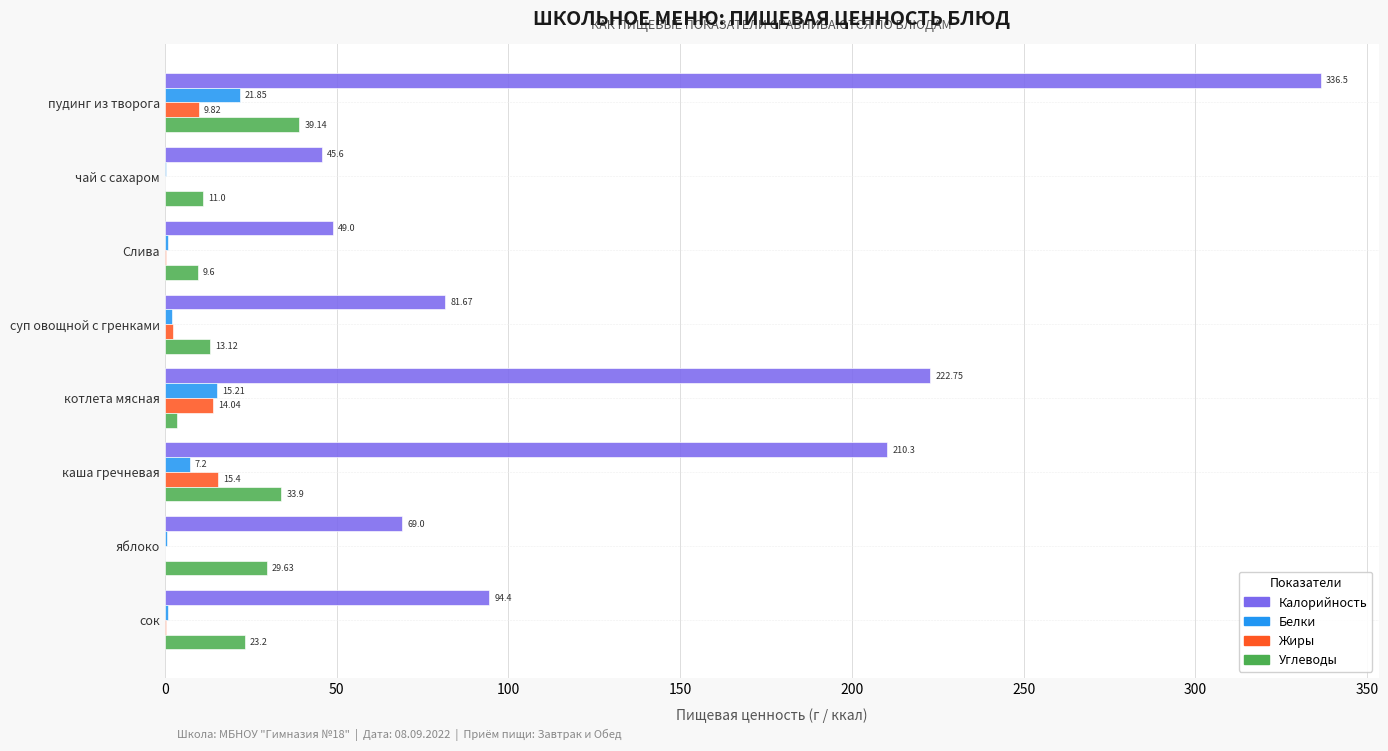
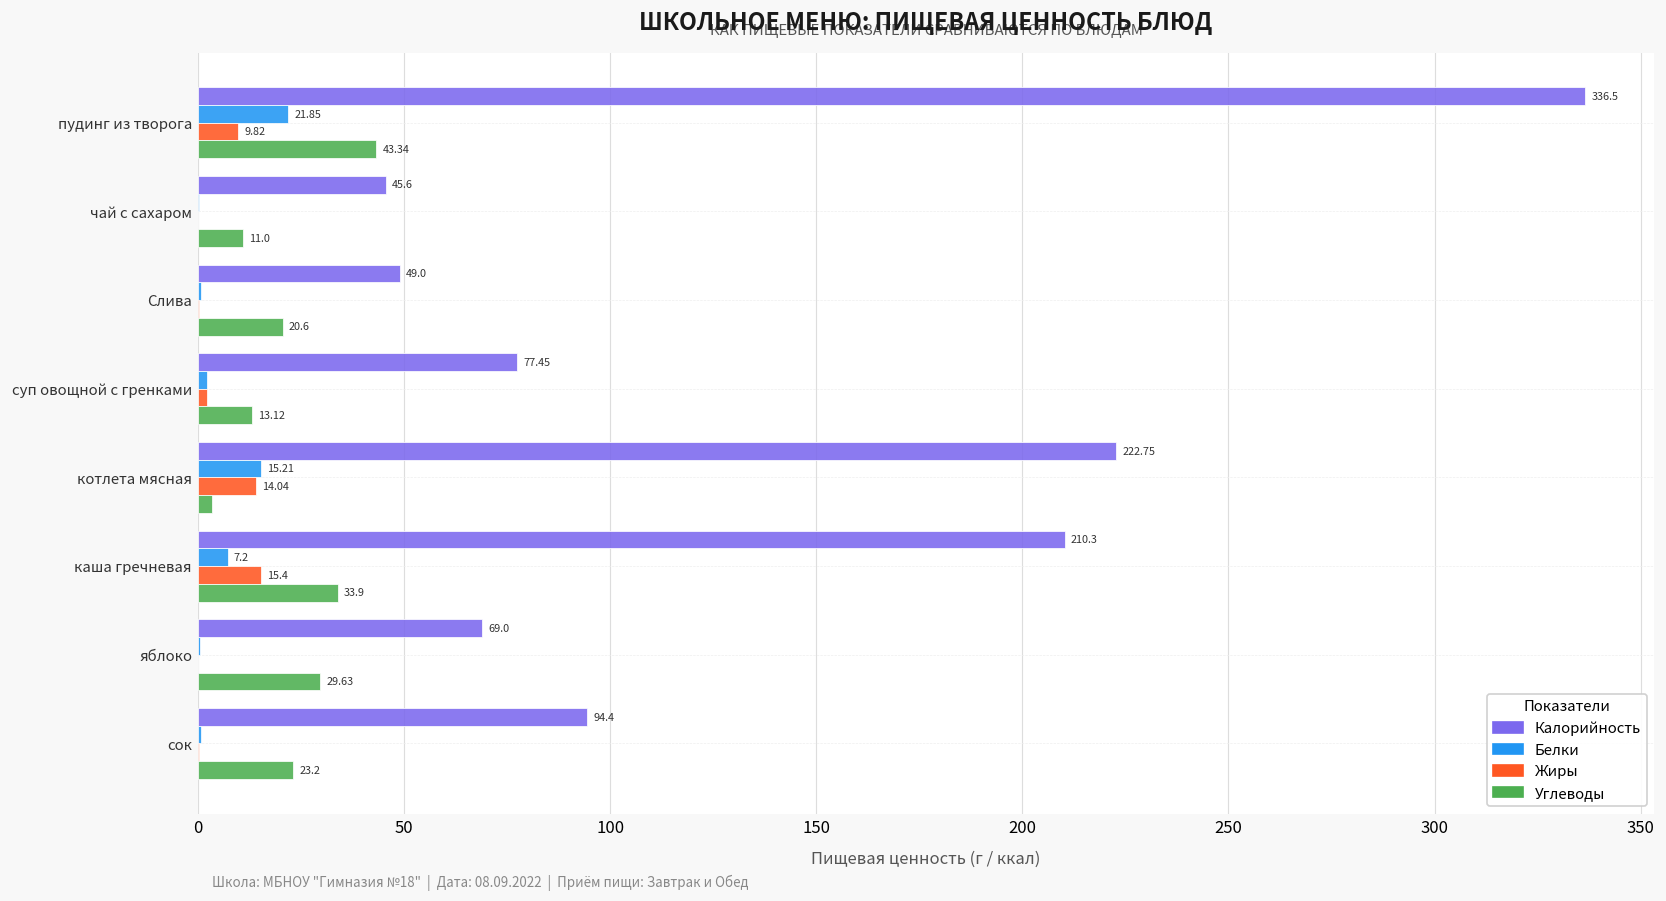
Углеводы, пудинг из творога: 39.14 -> 43.34
Углеводы, Слива: 9.6 -> 20.6
Калорийность, суп овощной с гренками: 81.67 -> 77.45
